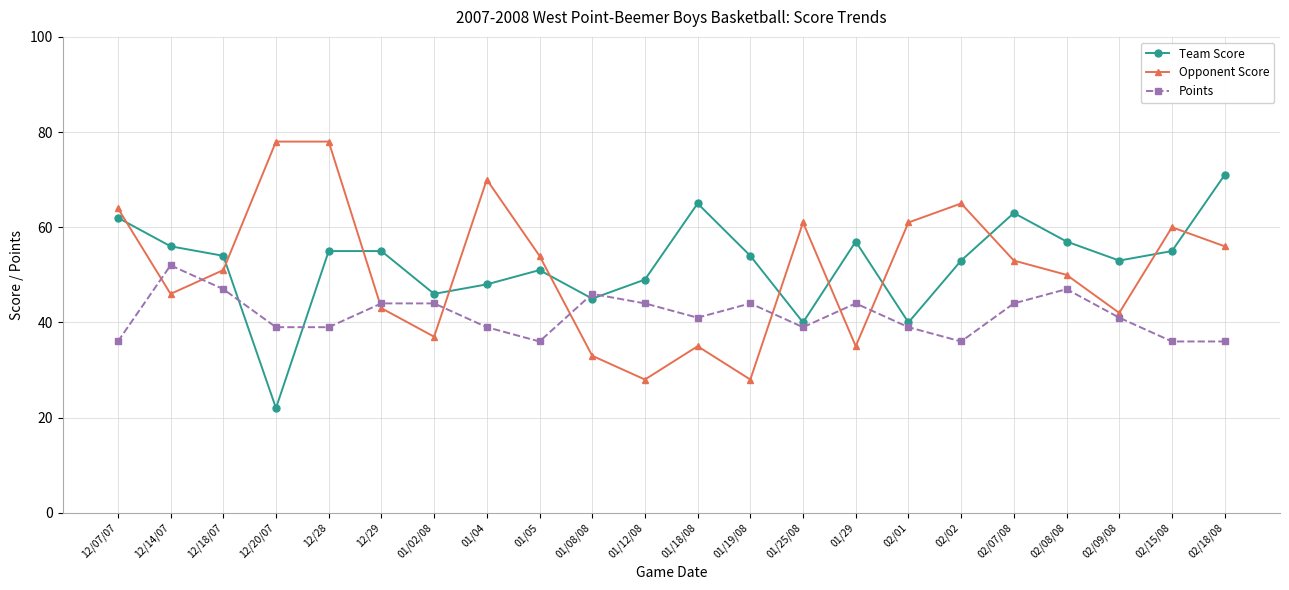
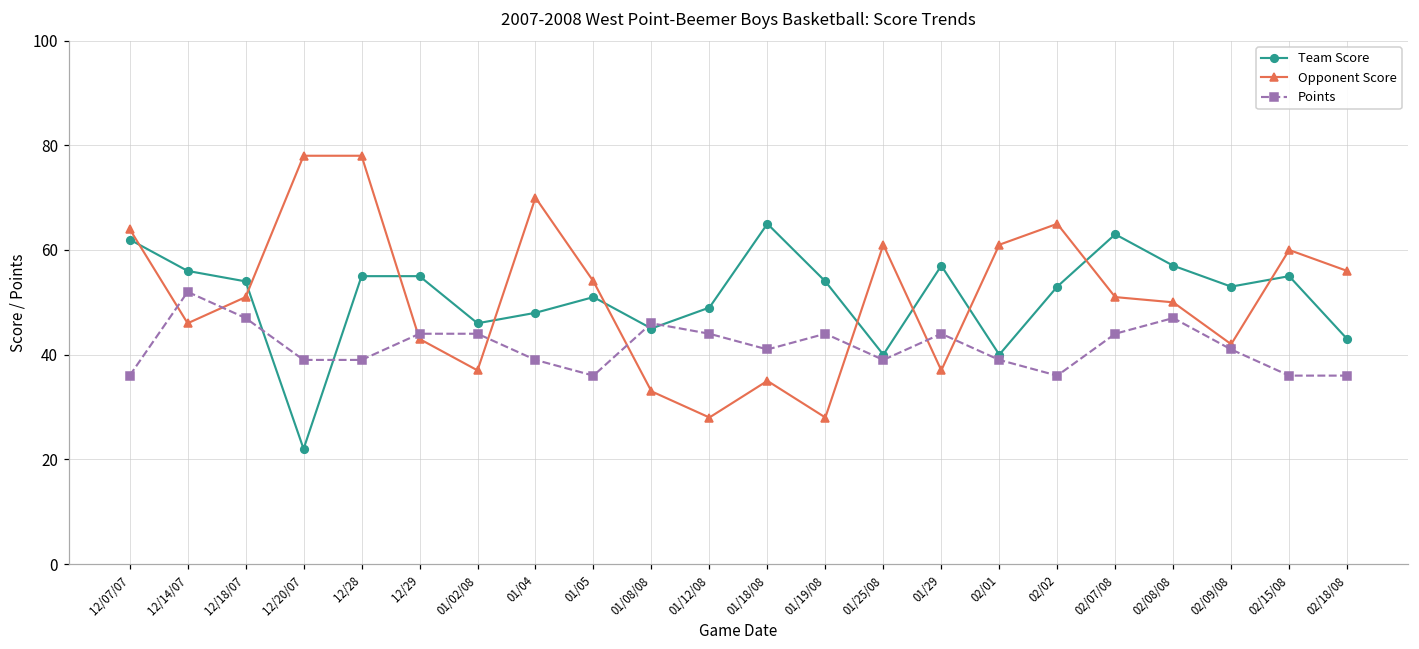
Opponent Score, 01/29: 35 -> 37
Opponent Score, 02/07/08: 53 -> 51
Team Score, 02/18/08: 71 -> 43
